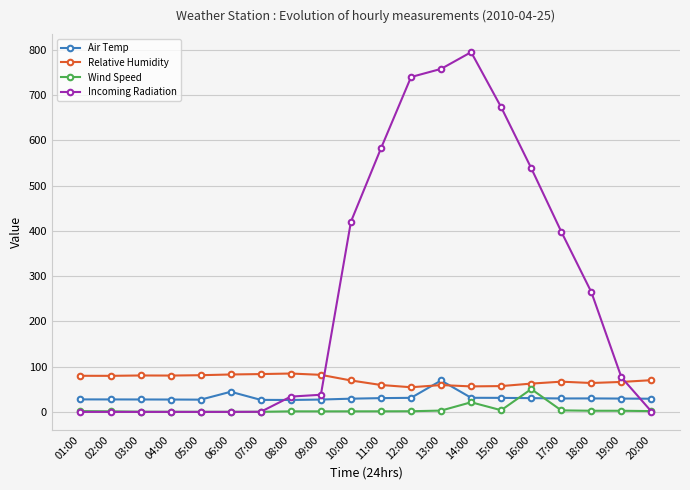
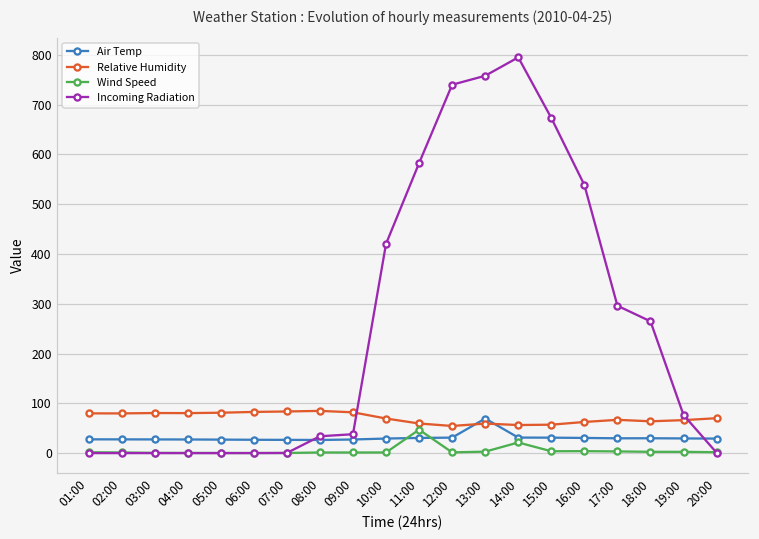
Air Temp, 06:00: 40 -> 30
Wind Speed, 11:00: 0 -> 50
Wind Speed, 16:00: 50 -> 0
Incoming Radiation, 17:00: 400 -> 300
